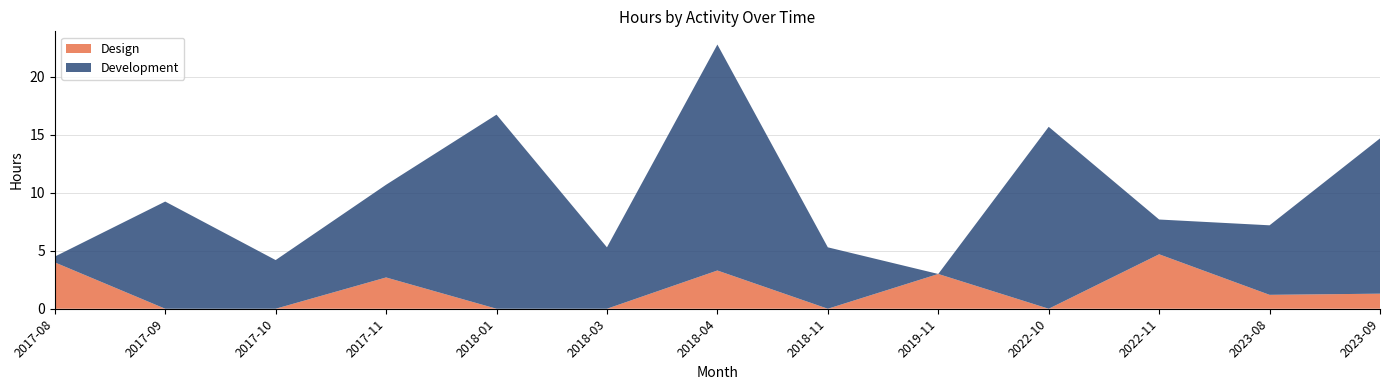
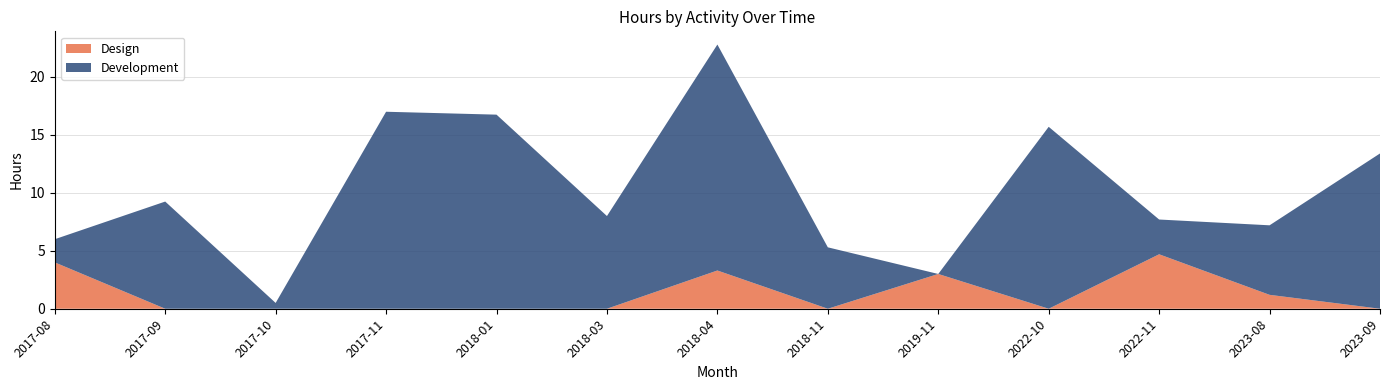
Development, 2017-08: 0.5 -> 2.0
Development, 2017-10: 4.2 -> 0.5
Design, 2017-11: 2.7 -> 0.0
Development, 2017-11: 8 -> 17
Development, 2018-03: 5.3 -> 8.0
Design, 2023-09: 1.3 -> 0.0
